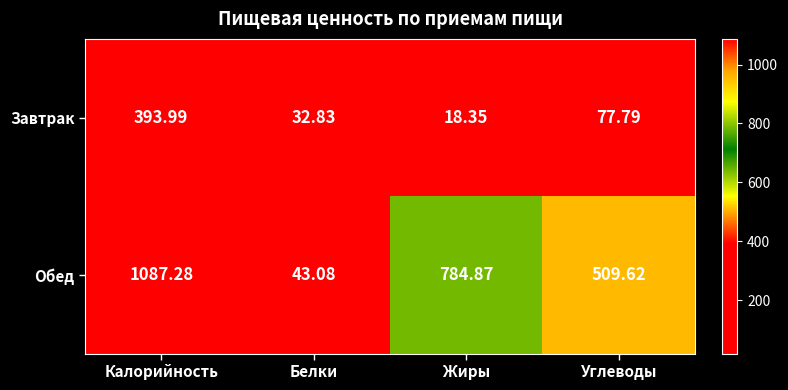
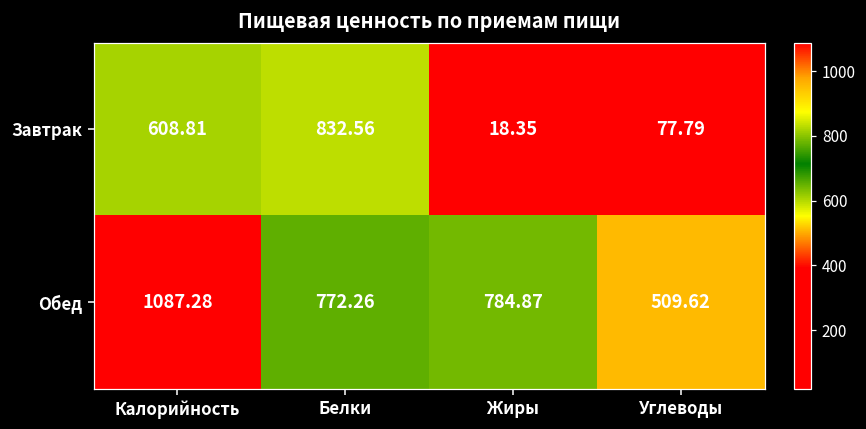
Завтрак, Калорийность: 393.99 -> 608.81
Завтрак, Белки: 32.83 -> 832.56
Обед, Белки: 43.08 -> 772.26
